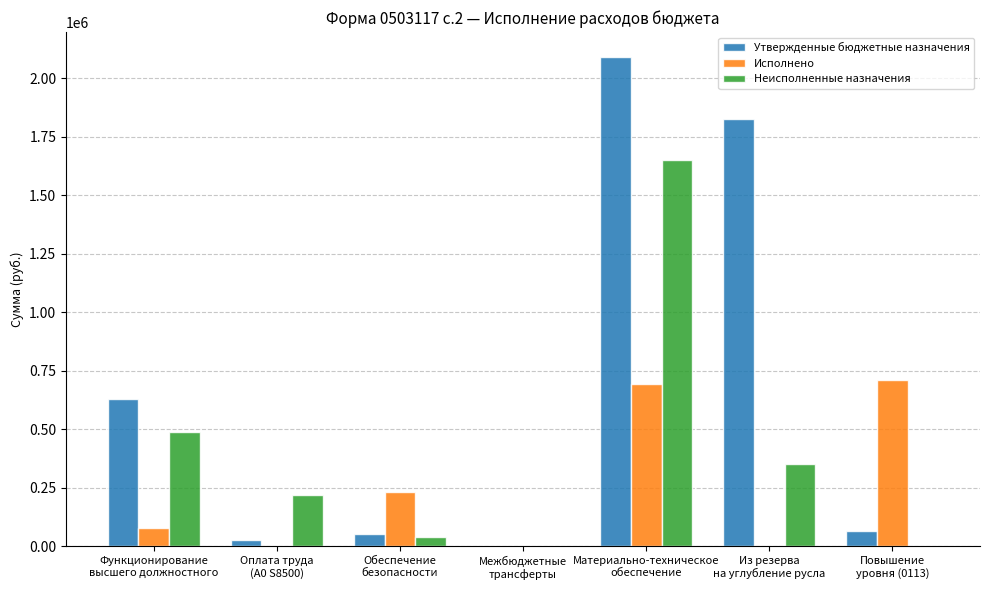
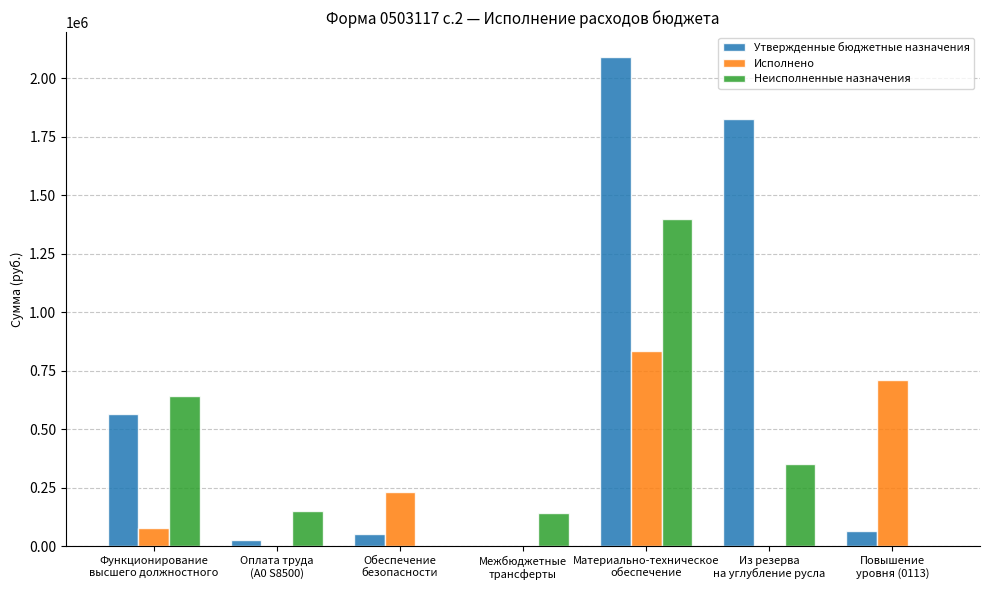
Утвержденные бюджетные назначения, Функционирование высшего должностного: 630000 -> 560000
Неисполненные назначения, Функционирование высшего должностного: 490000 -> 640000
Неисполненные назначения, Оплата труда (А0 S8500): 220000 -> 150000
Неисполненные назначения, Обеспечение безопасности: 40000 -> 0
Неисполненные назначения, Межбюджетные трансферты: 0 -> 140000
Исполнено, Материально-техническое обеспечение: 690000 -> 830000
Неисполненные назначения, Материально-техническое обеспечение: 1650000 -> 1400000
